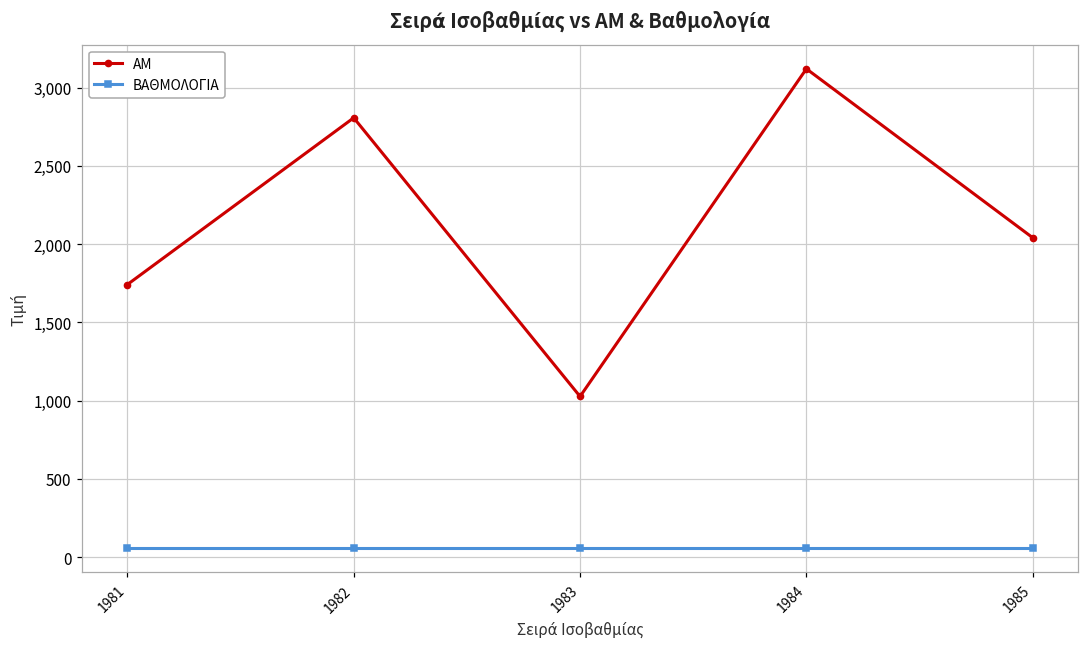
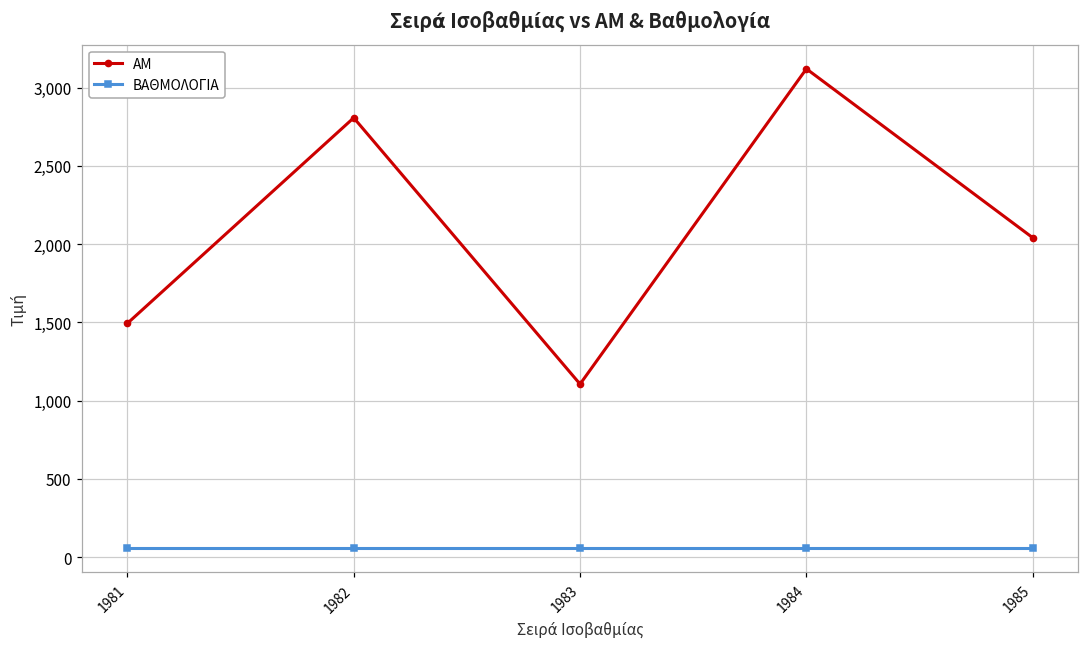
ΑΜ, 1981: 1,740 -> 1,490
ΑΜ, 1983: 1,030 -> 1,110
